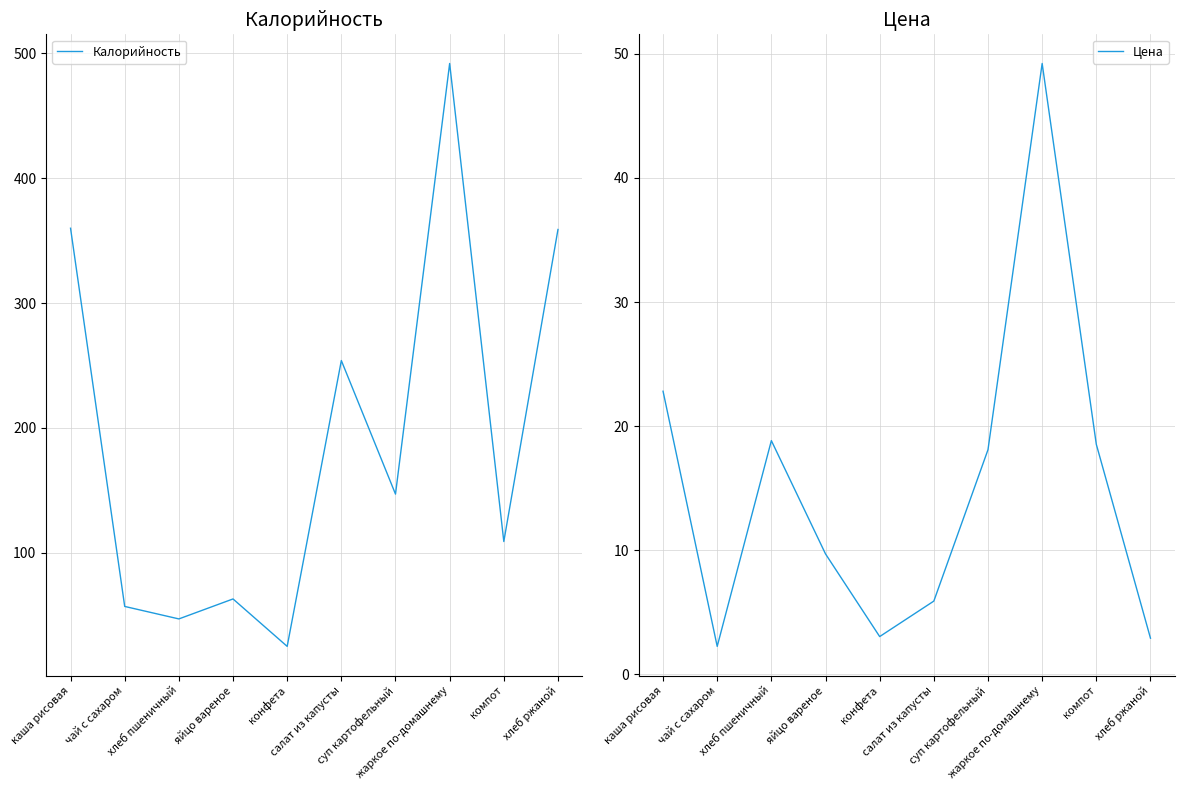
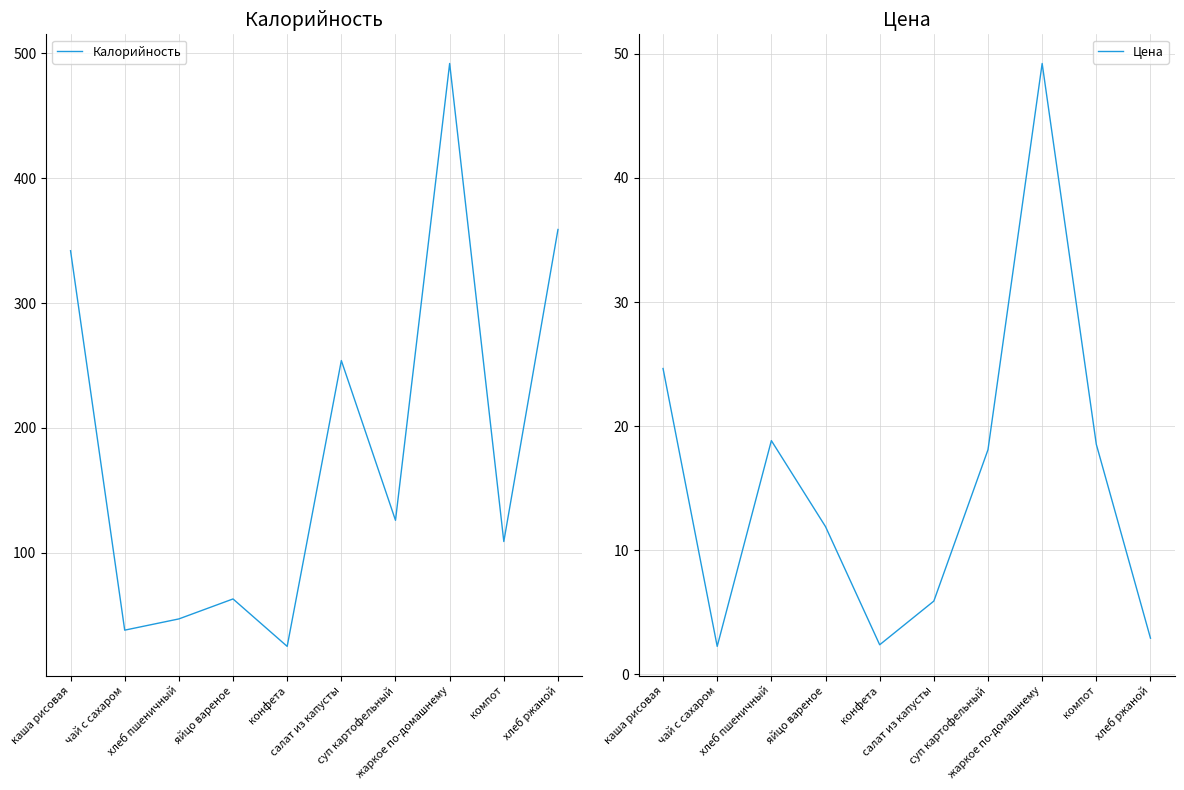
Калорийность, каша рисовая: 360 -> 342
Калорийность, чай с сахаром: 57 -> 38
Калорийность, суп картофельный: 147 -> 126
Цена, каша рисовая: 22.8 -> 24.6
Цена, яйцо вареное: 9.7 -> 11.9
Цена, конфета: 3.0 -> 2.4
